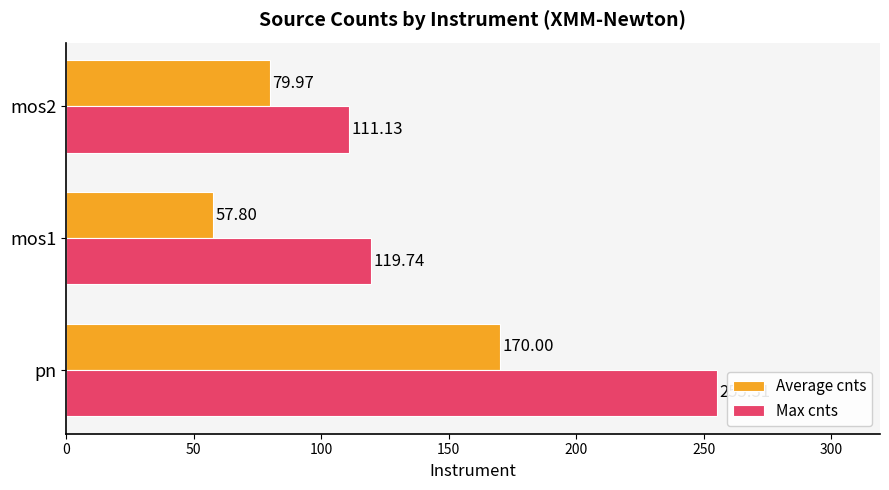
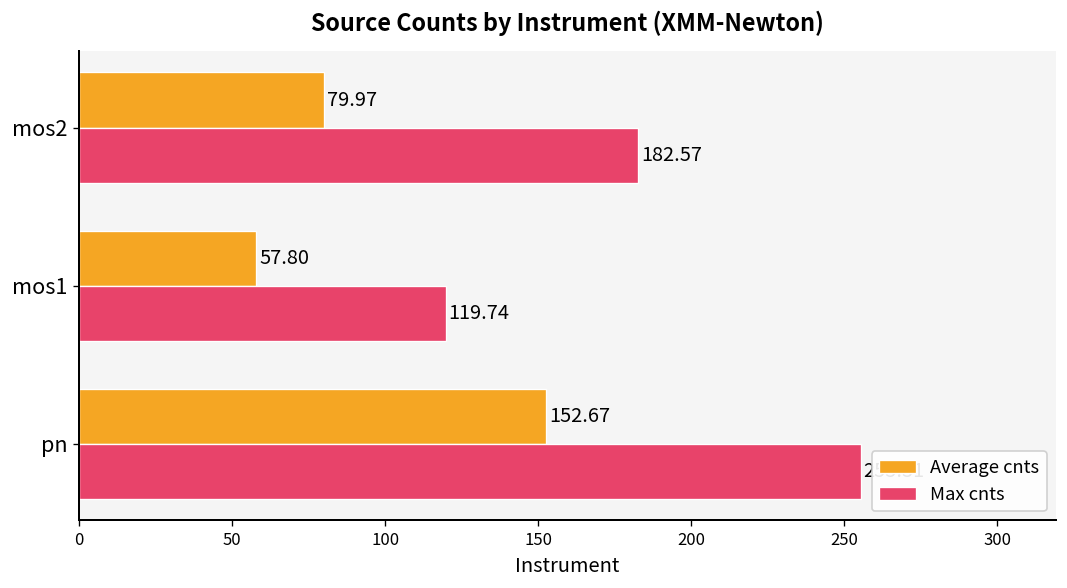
Max cnts, mos2: 111.13 -> 182.57
Average cnts, pn: 170.00 -> 152.67
